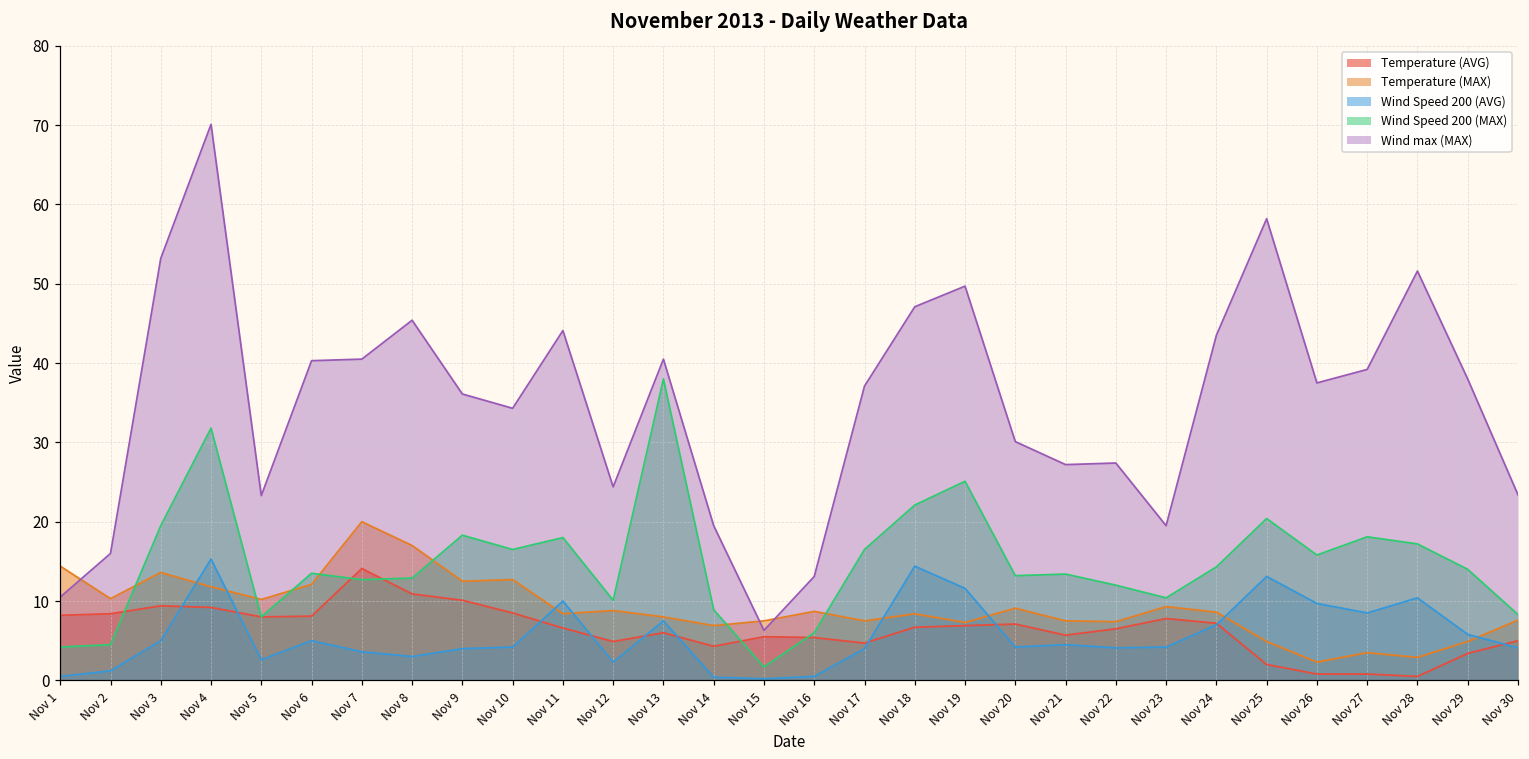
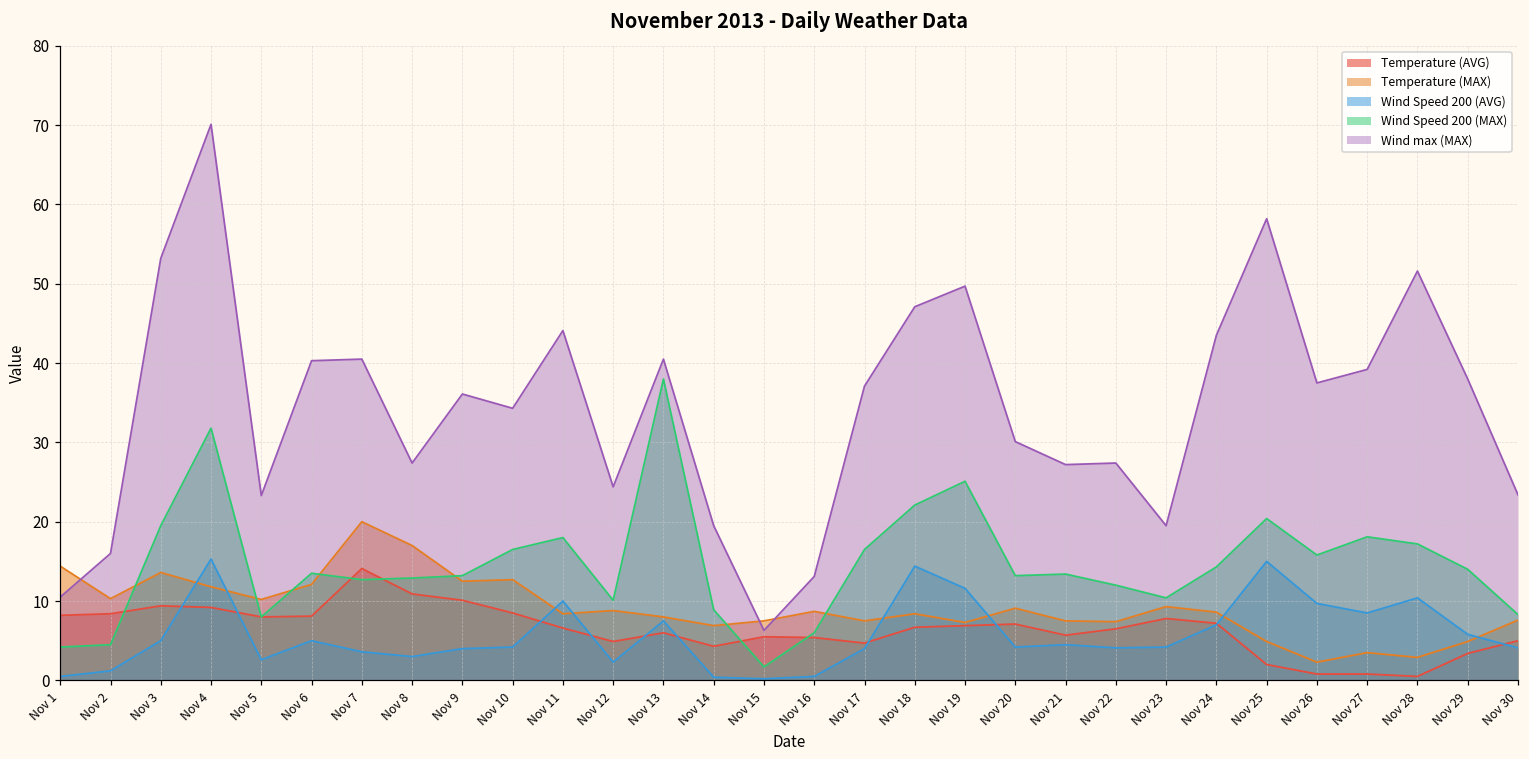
Wind max (MAX), Nov 8: 45 -> 27
Wind Speed 200 (MAX), Nov 9: 18 -> 13
Wind Speed 200 (AVG), Nov 25: 13 -> 15
